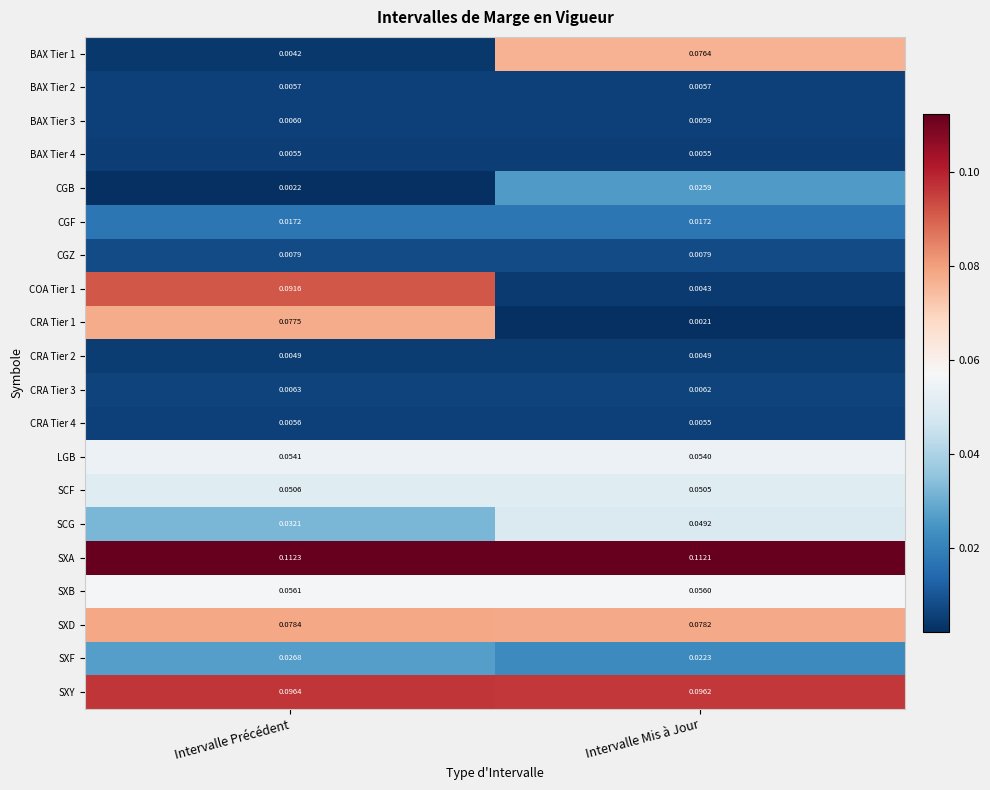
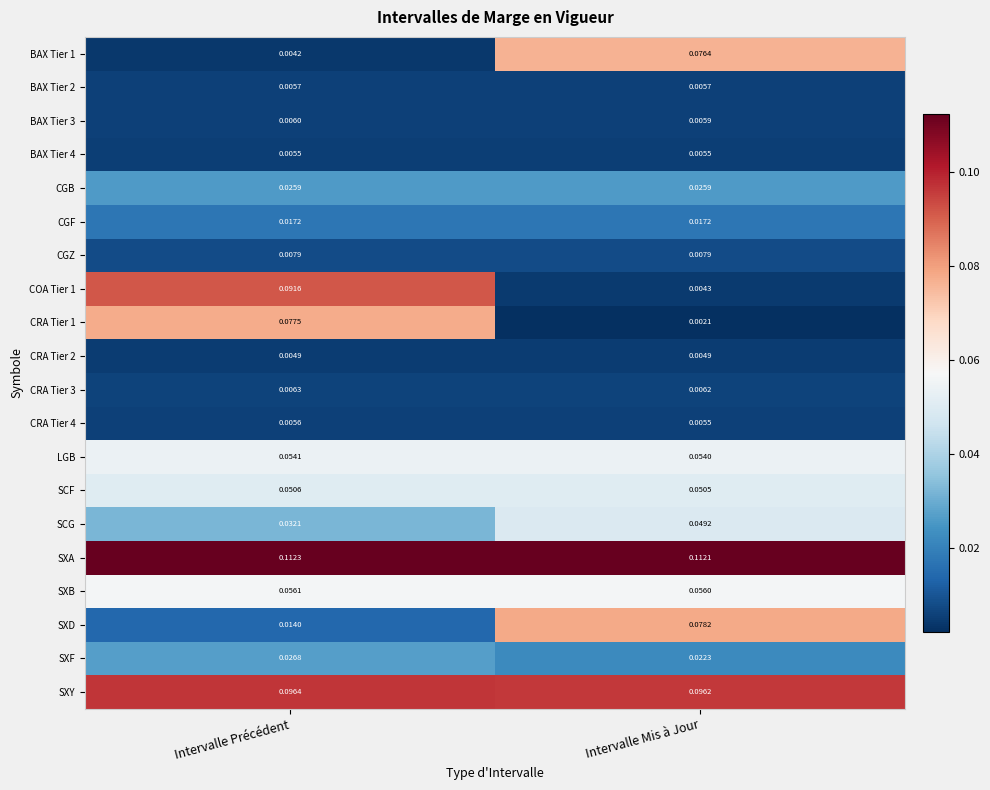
CGB, Intervalle Précédent: 0.0022 -> 0.0259
SXD, Intervalle Précédent: 0.0784 -> 0.0140
